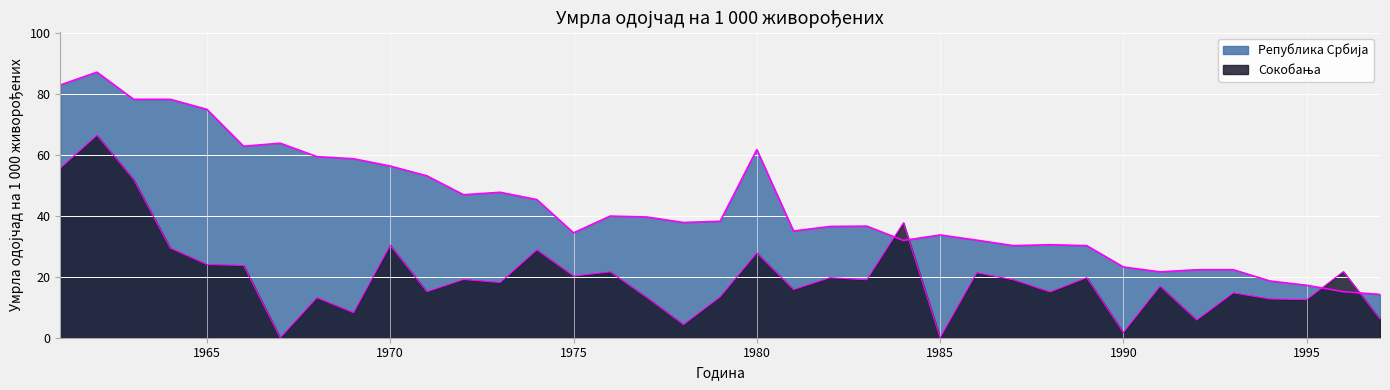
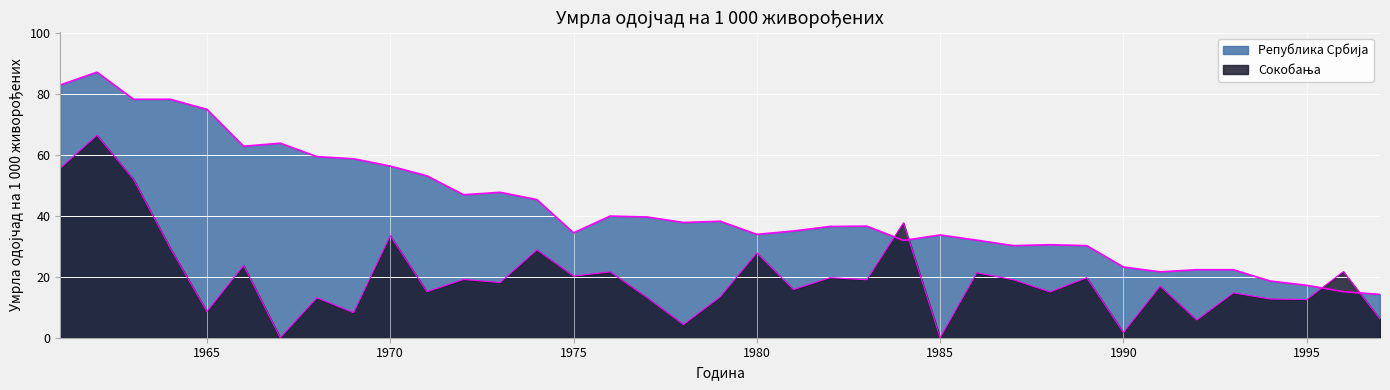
Сокобања, 1965: 24 -> 9
Сокобања, 1970: 30 -> 34
Република Србија, 1980: 62 -> 34
